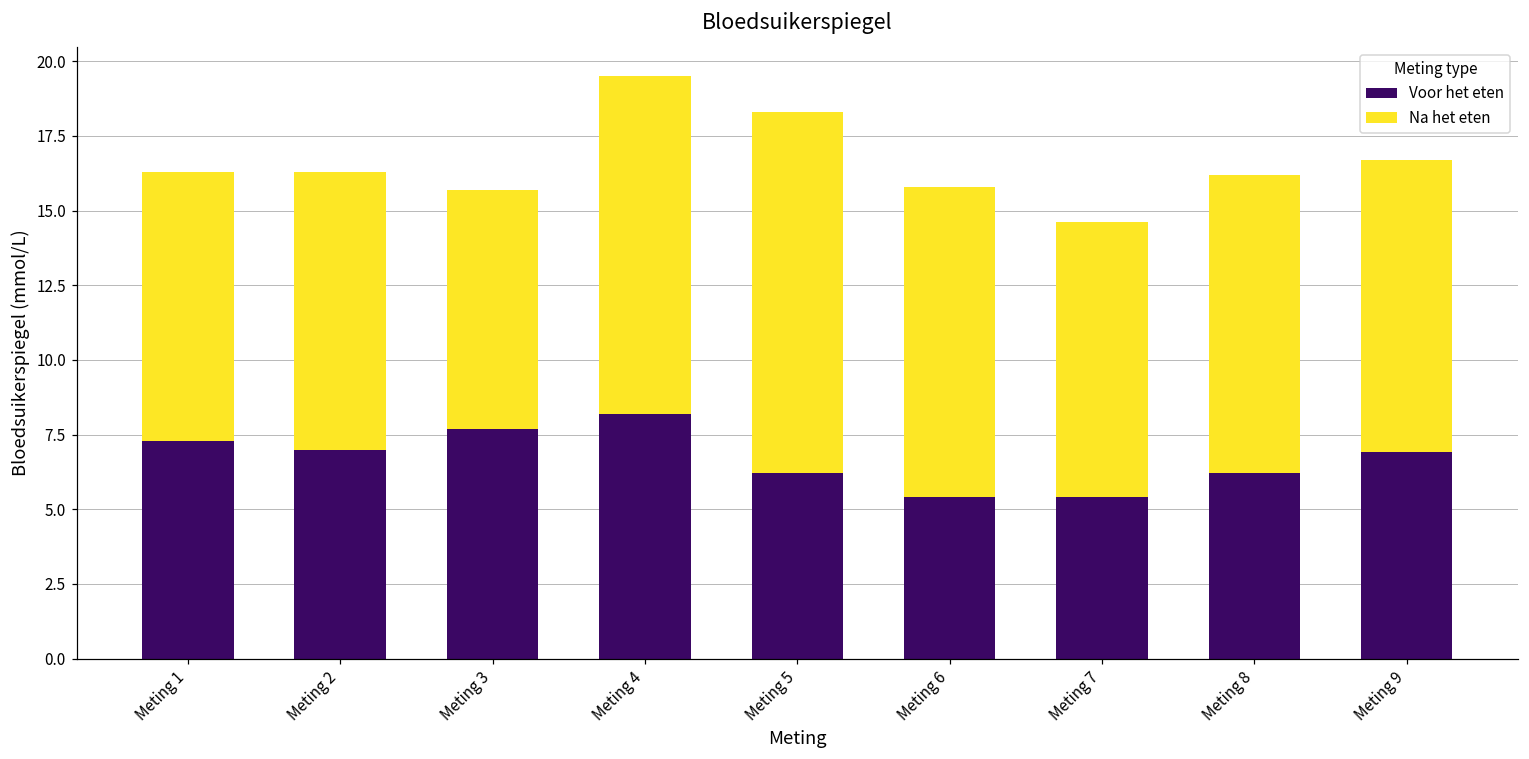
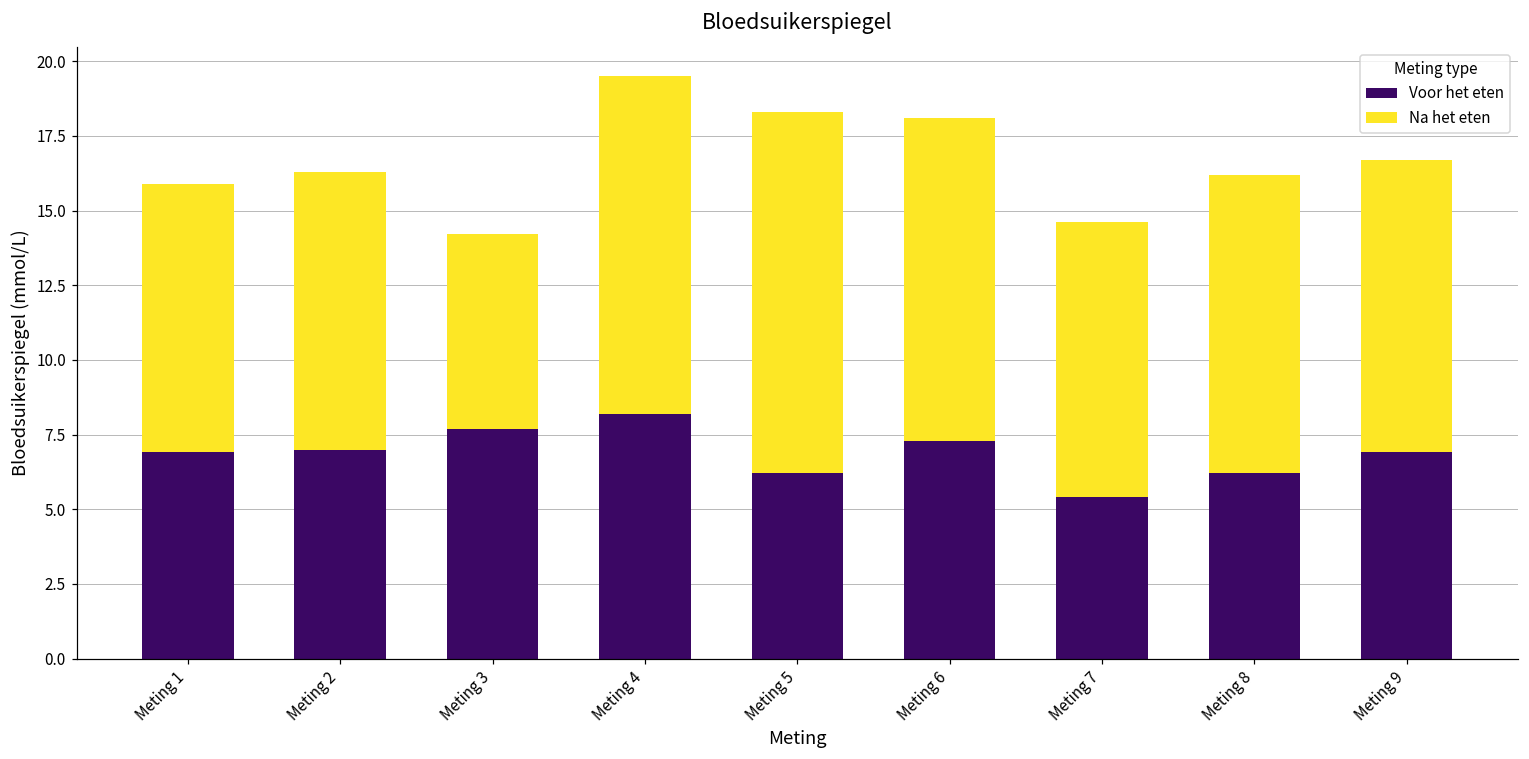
Voor het eten, Meting 1: 7.3 -> 6.9
Na het eten, Meting 3: 8.0 -> 6.5
Voor het eten, Meting 6: 5.4 -> 7.3
Na het eten, Meting 6: 10.4 -> 10.8
